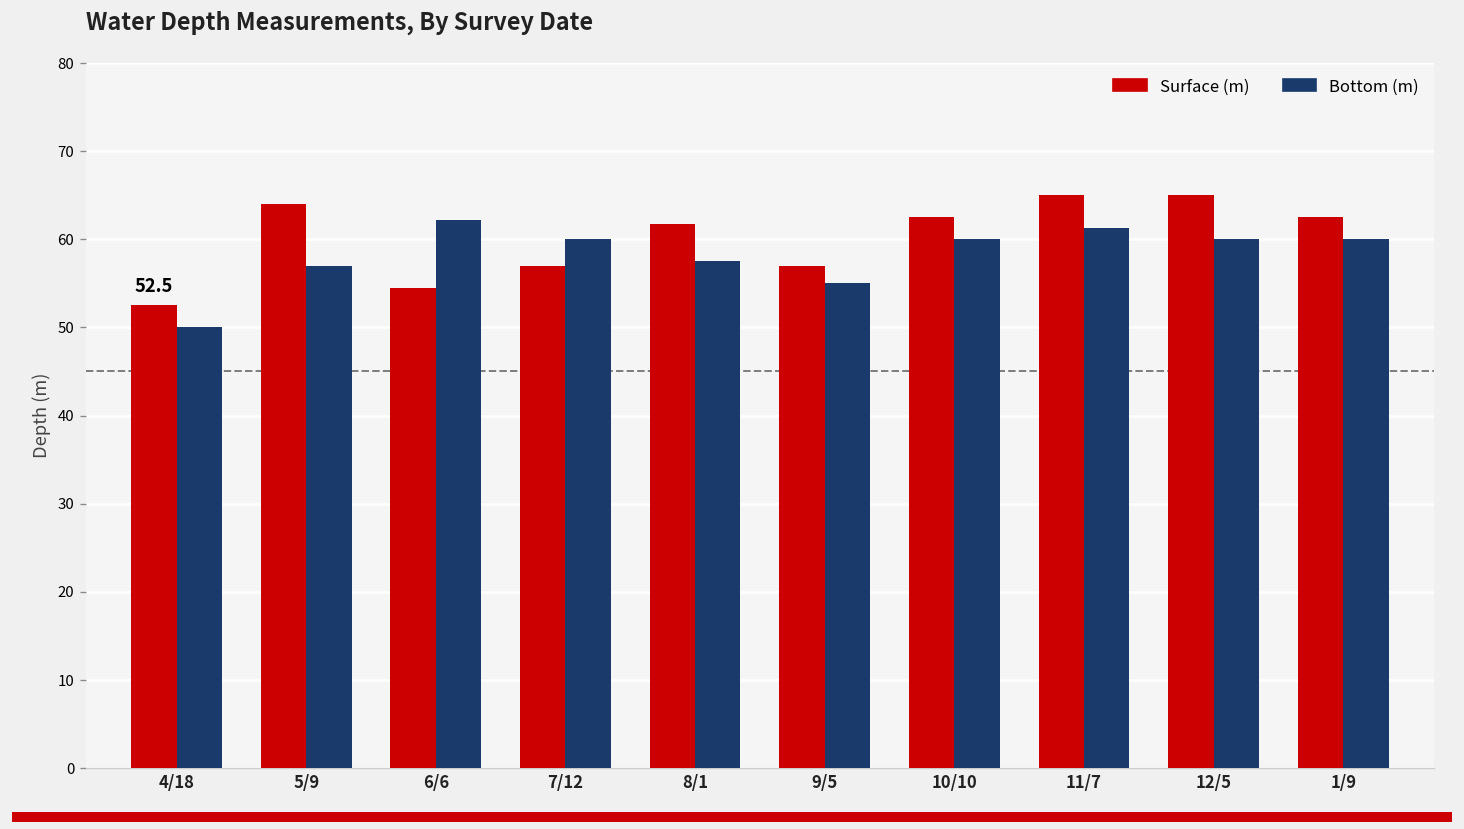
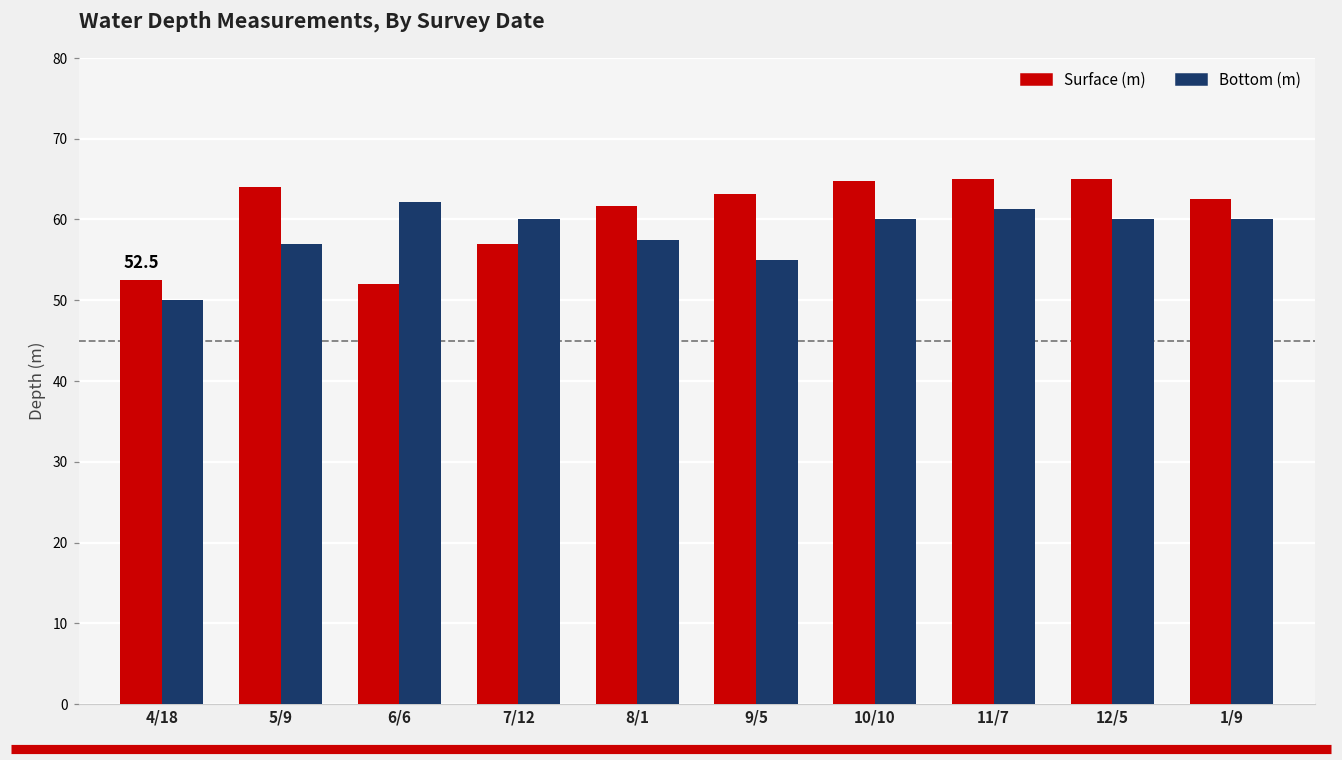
Surface (m), 6/6: 55 -> 52
Surface (m), 9/5: 57 -> 63
Surface (m), 10/10: 63 -> 65
